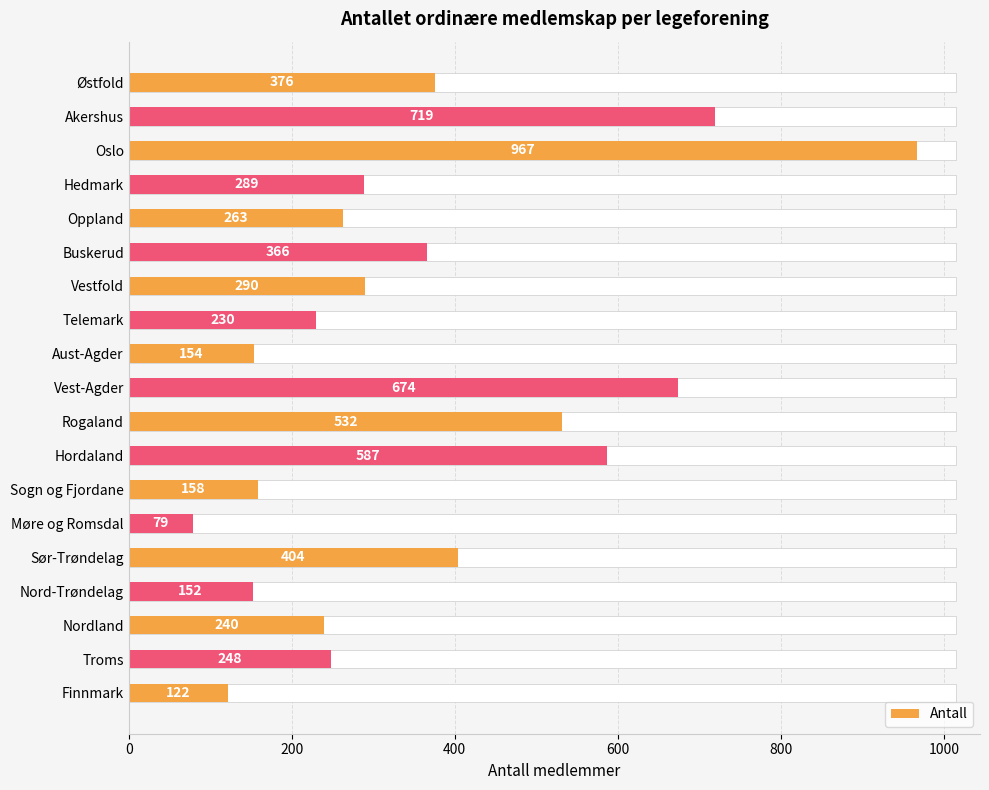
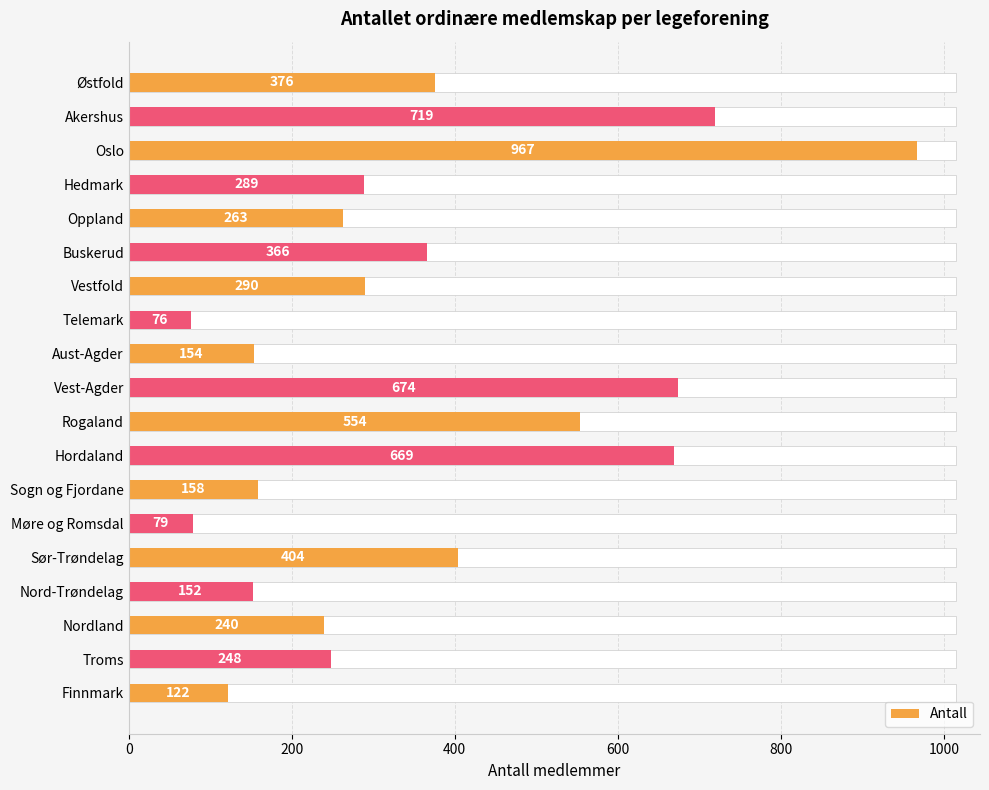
Antall, Telemark: 230 -> 76
Antall, Rogaland: 532 -> 554
Antall, Hordaland: 587 -> 669
